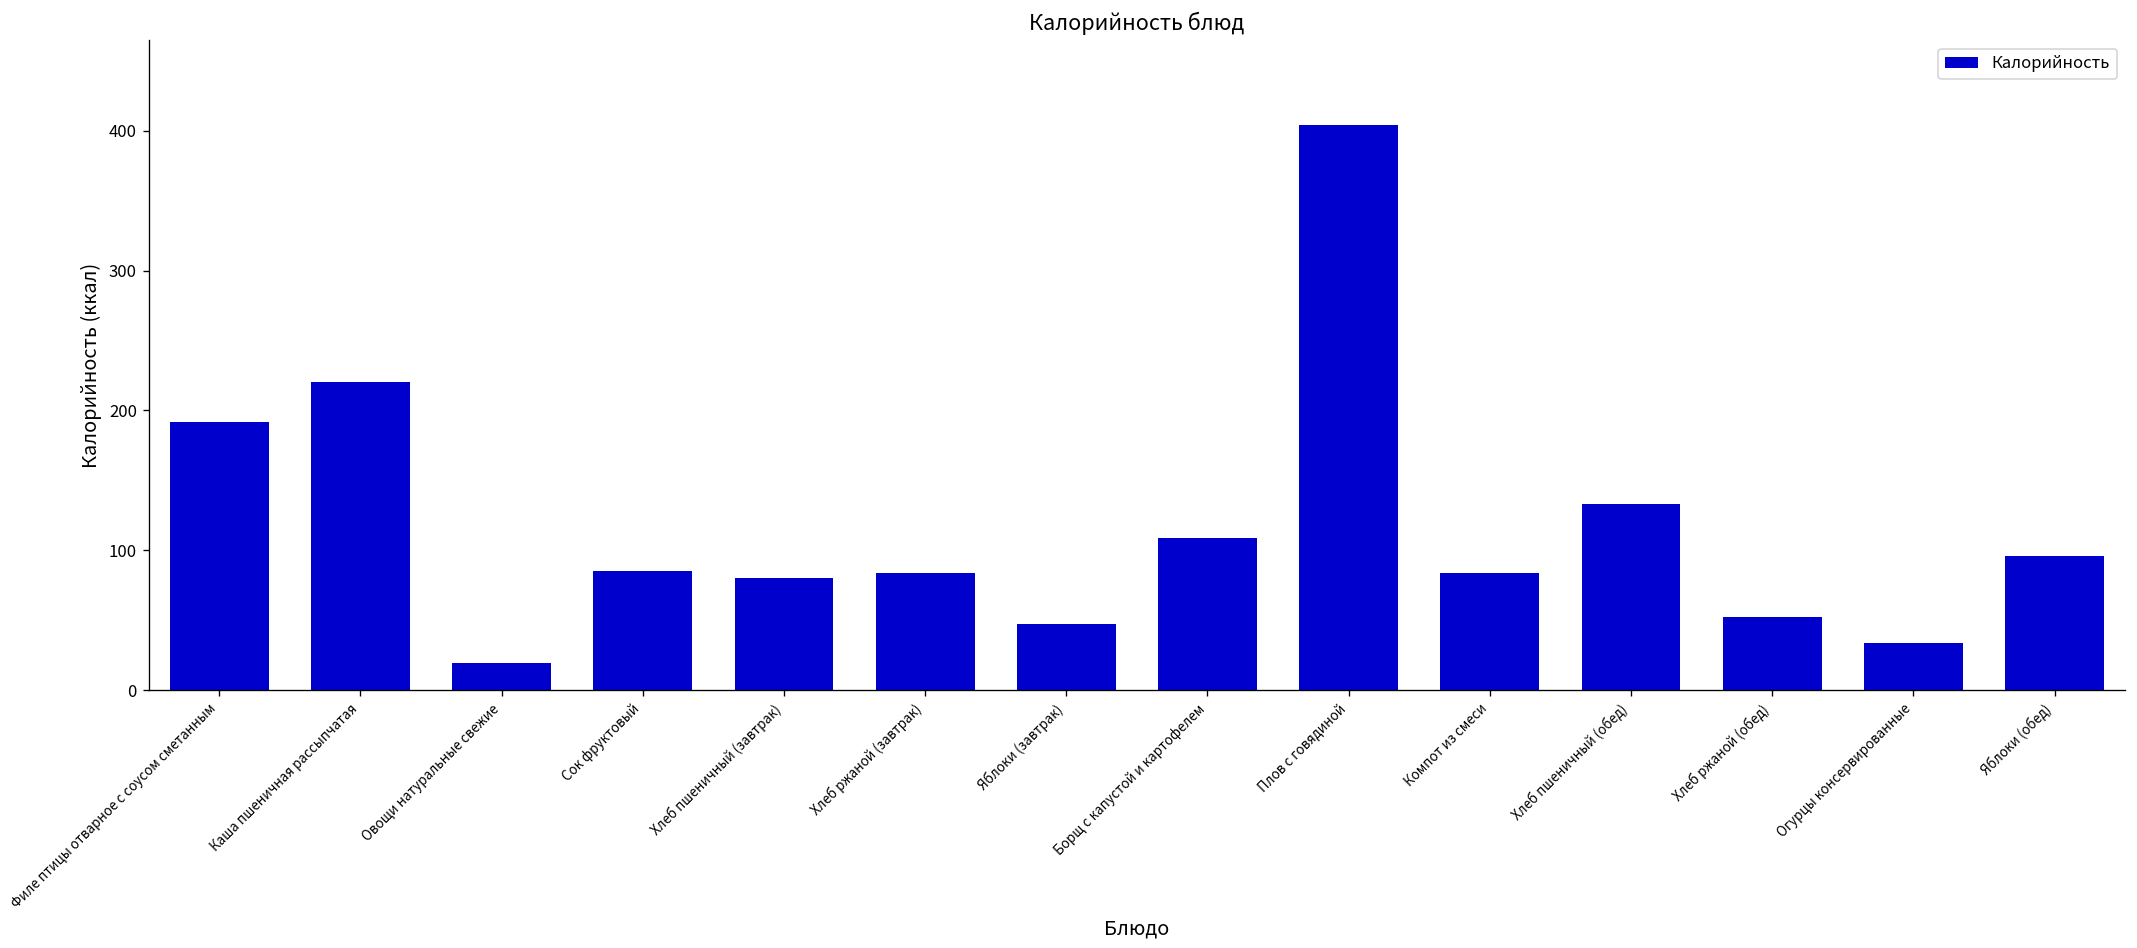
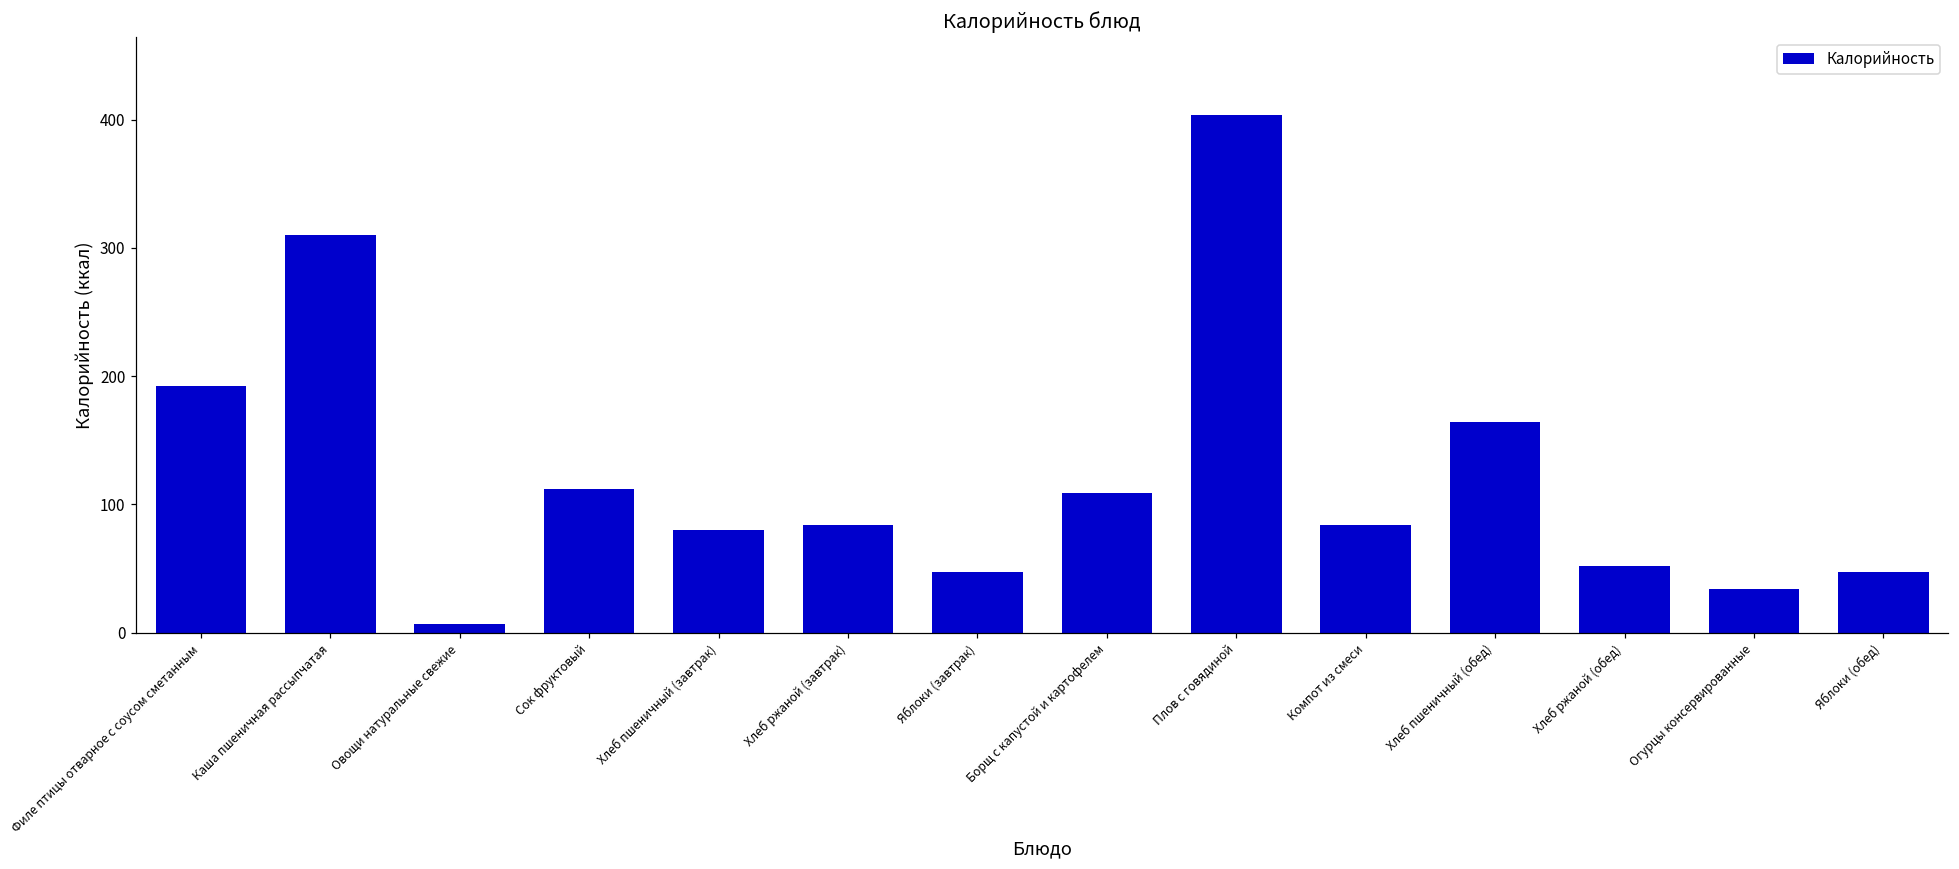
Каша пшеничная рассыпчатая: 220 -> 310
Овощи натуральные свежие: 19 -> 7
Сок фруктовый: 85 -> 112
Хлеб пшеничный (обед): 133 -> 164
Яблоки (обед): 96 -> 47
